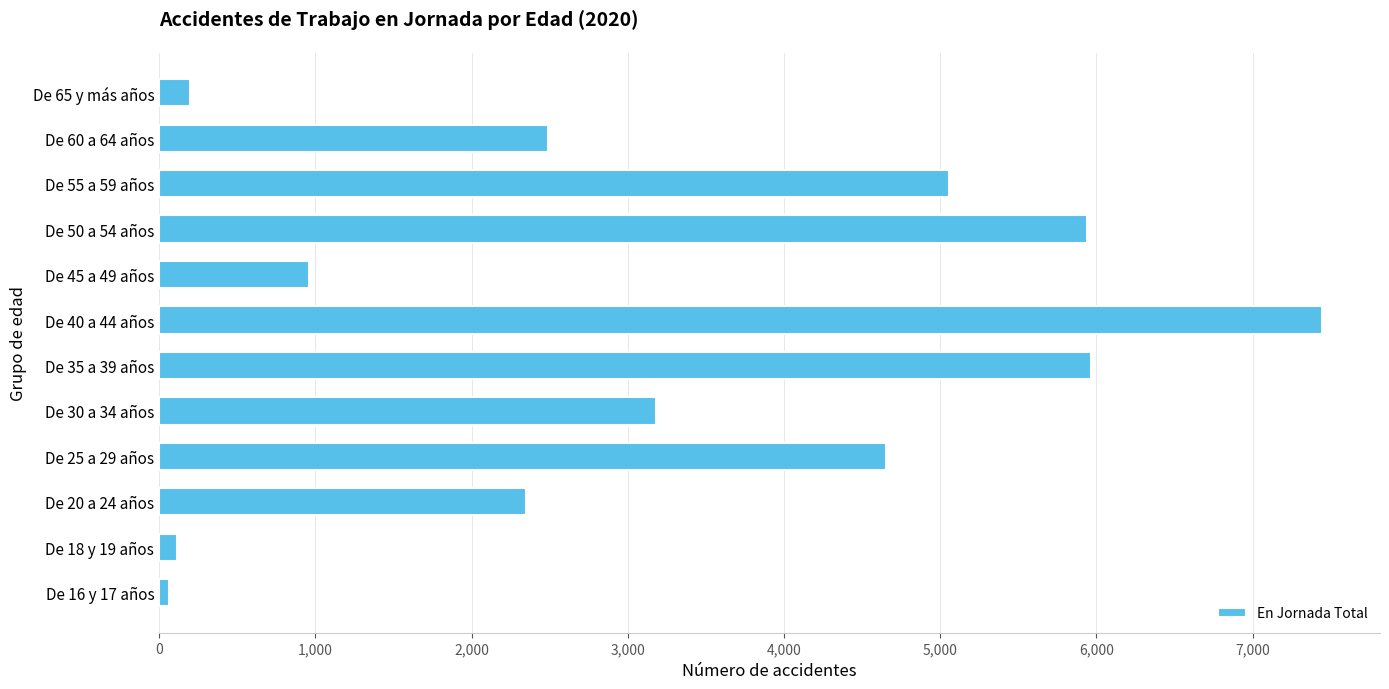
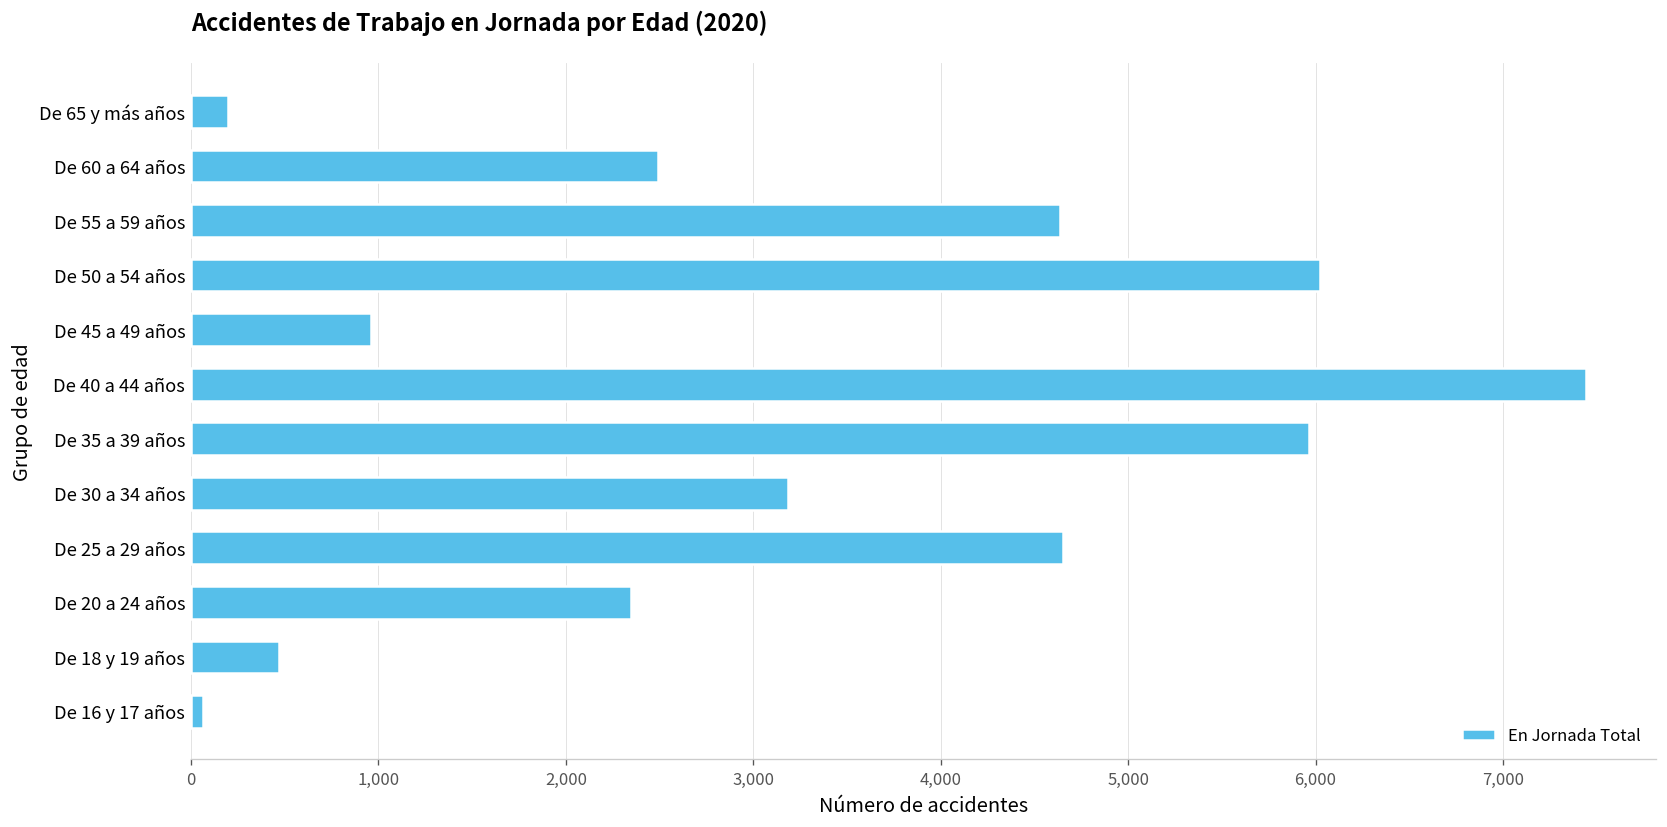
De 55 a 59 años: 5,060 -> 4,640
De 50 a 54 años: 5,940 -> 6,020
De 18 y 19 años: 110 -> 470
